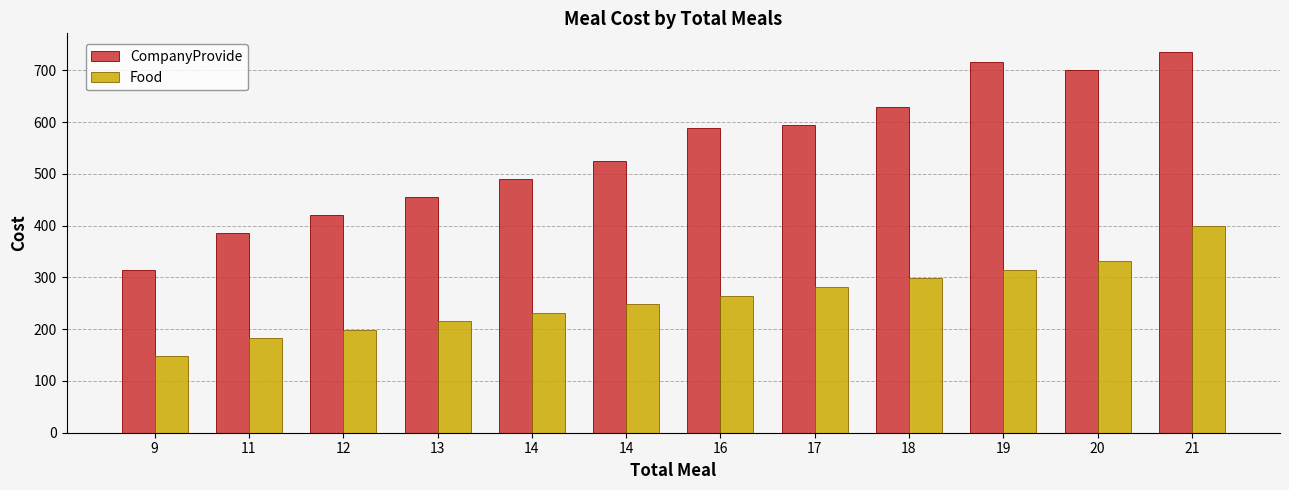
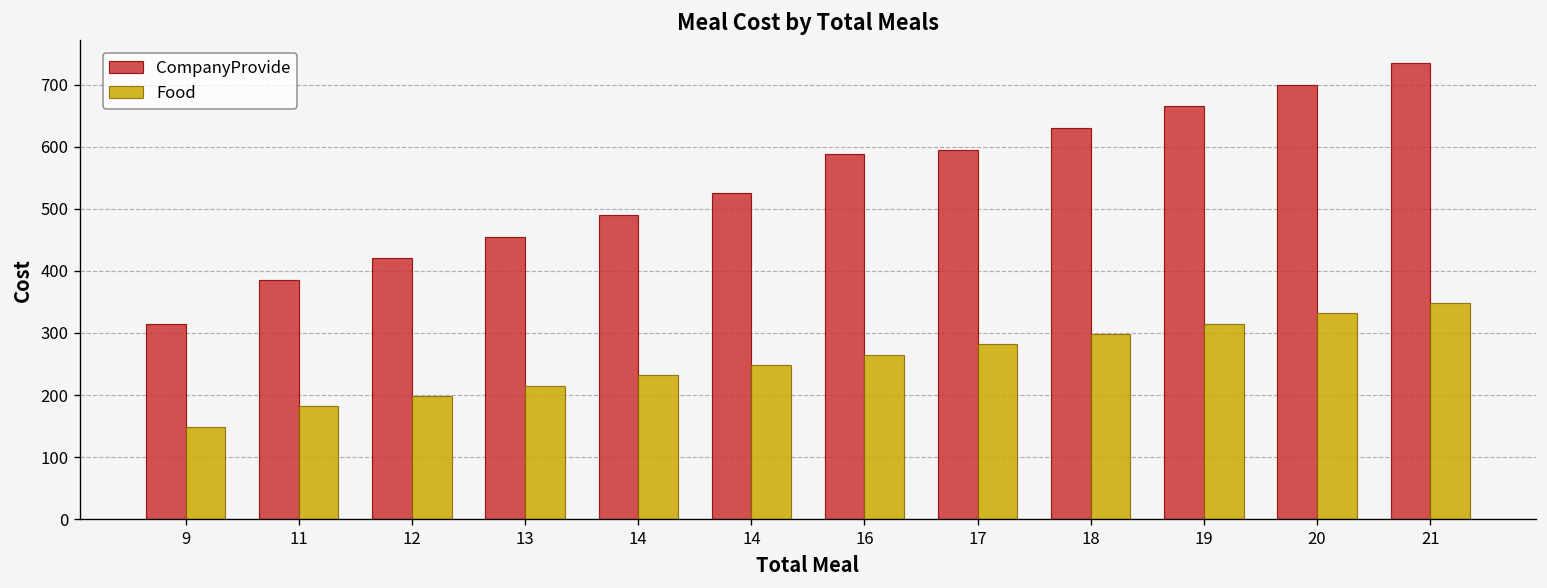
CompanyProvide, 19: 720 -> 670
Food, 21: 400 -> 350
